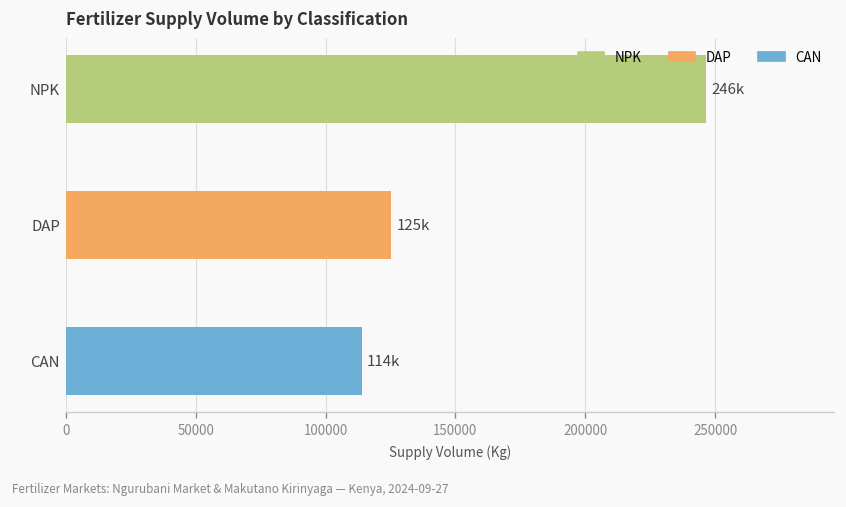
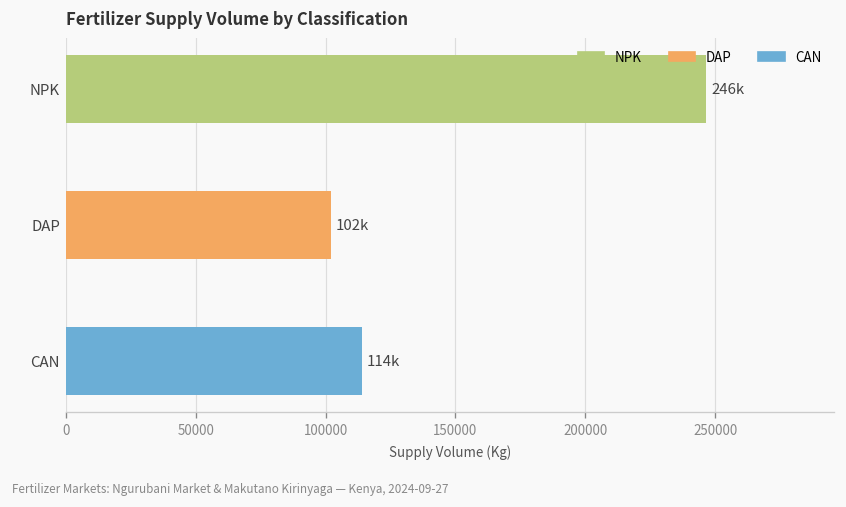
DAP: 125k -> 102k
